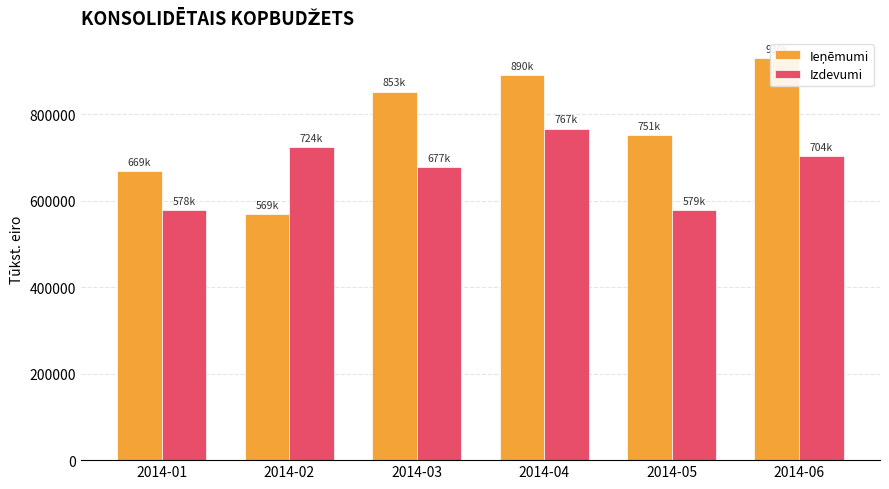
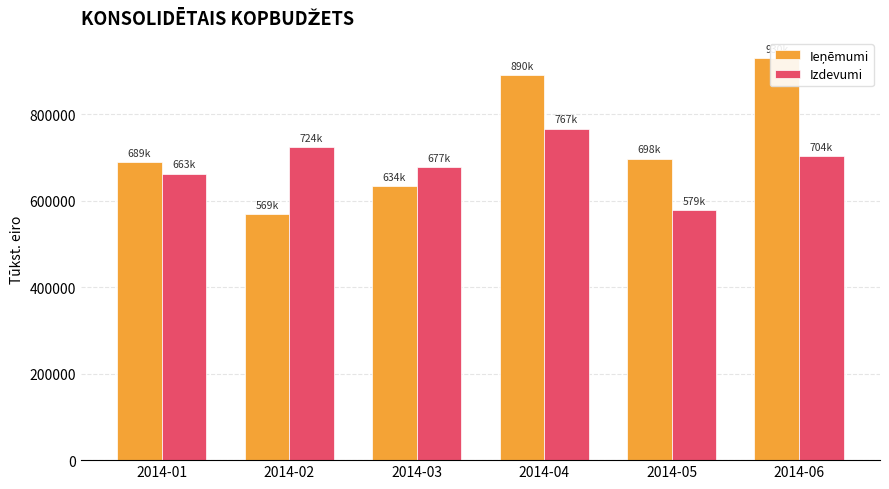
Ieņēmumi, 2014-01: 669k -> 689k
Izdevumi, 2014-01: 578k -> 663k
Ieņēmumi, 2014-03: 853k -> 634k
Ieņēmumi, 2014-05: 751k -> 698k
